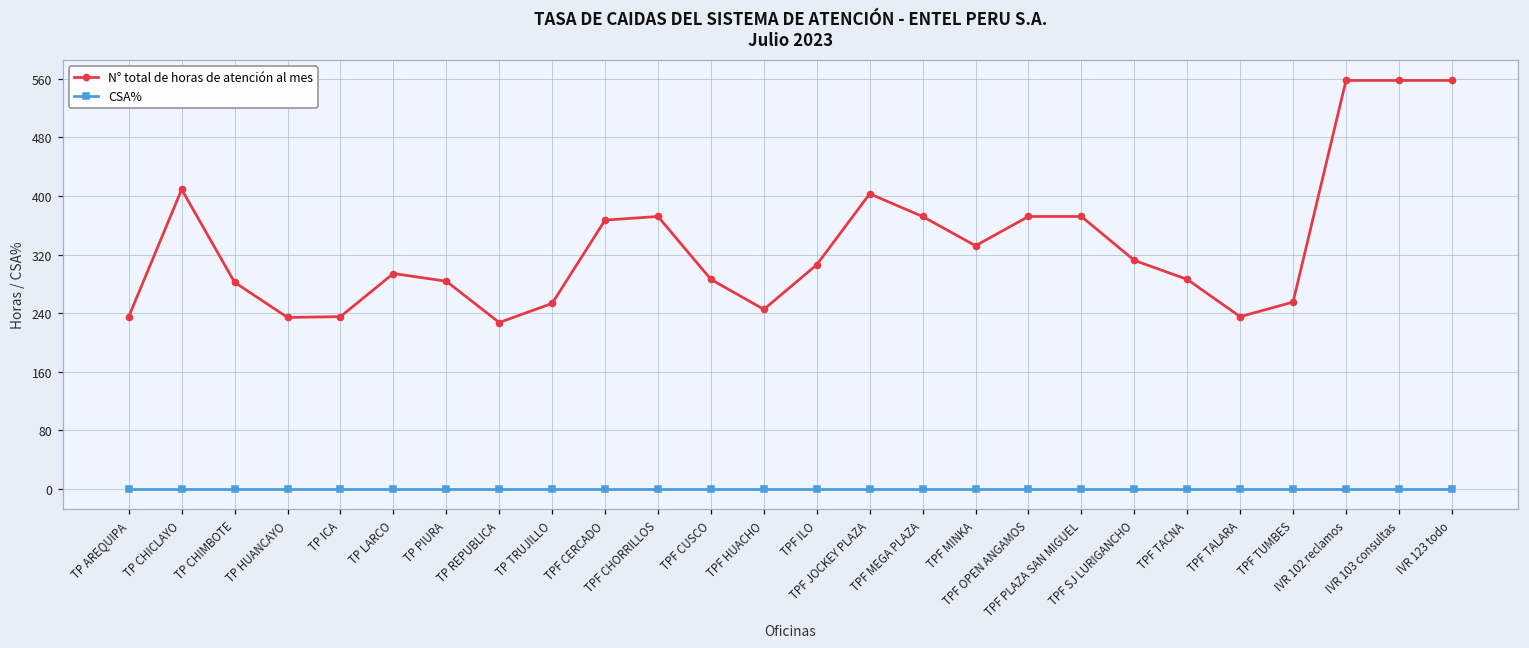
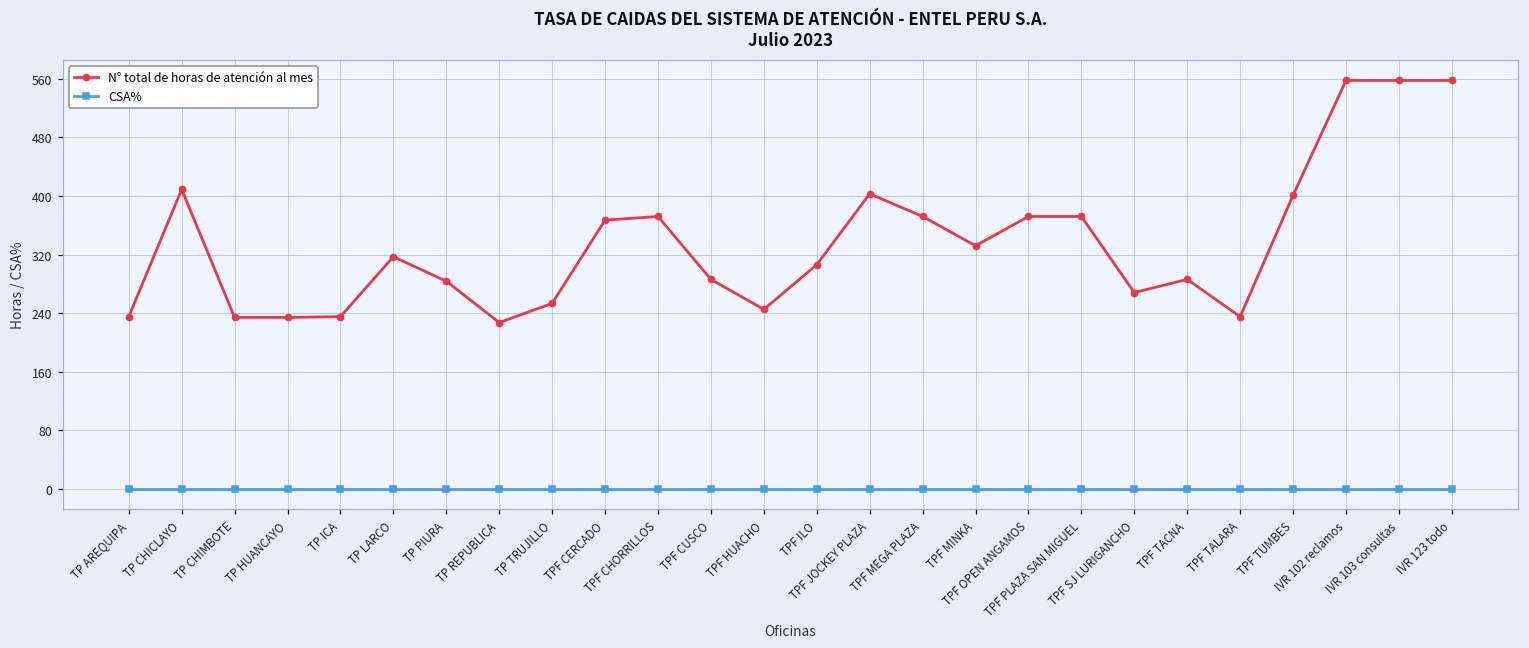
N° total de horas de atención al mes, TP CHIMBOTE: 280 -> 230
N° total de horas de atención al mes, TP LARCO: 290 -> 320
N° total de horas de atención al mes, TPF SJ LURIGANCHO: 310 -> 270
N° total de horas de atención al mes, TPF TUMBES: 260 -> 400
